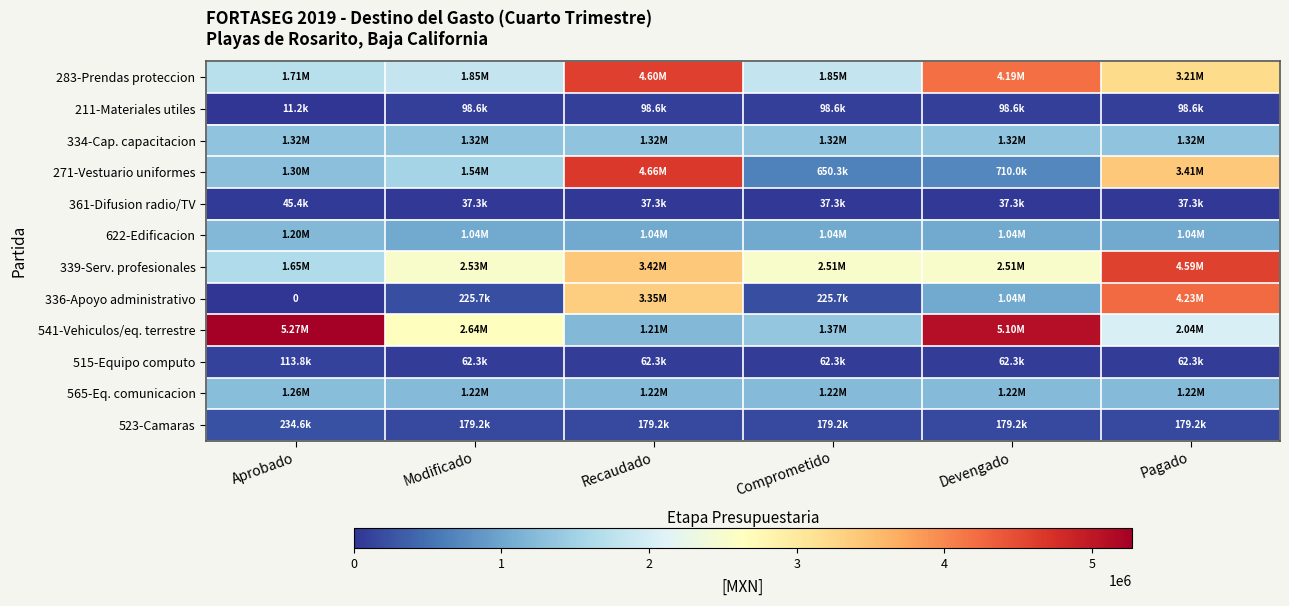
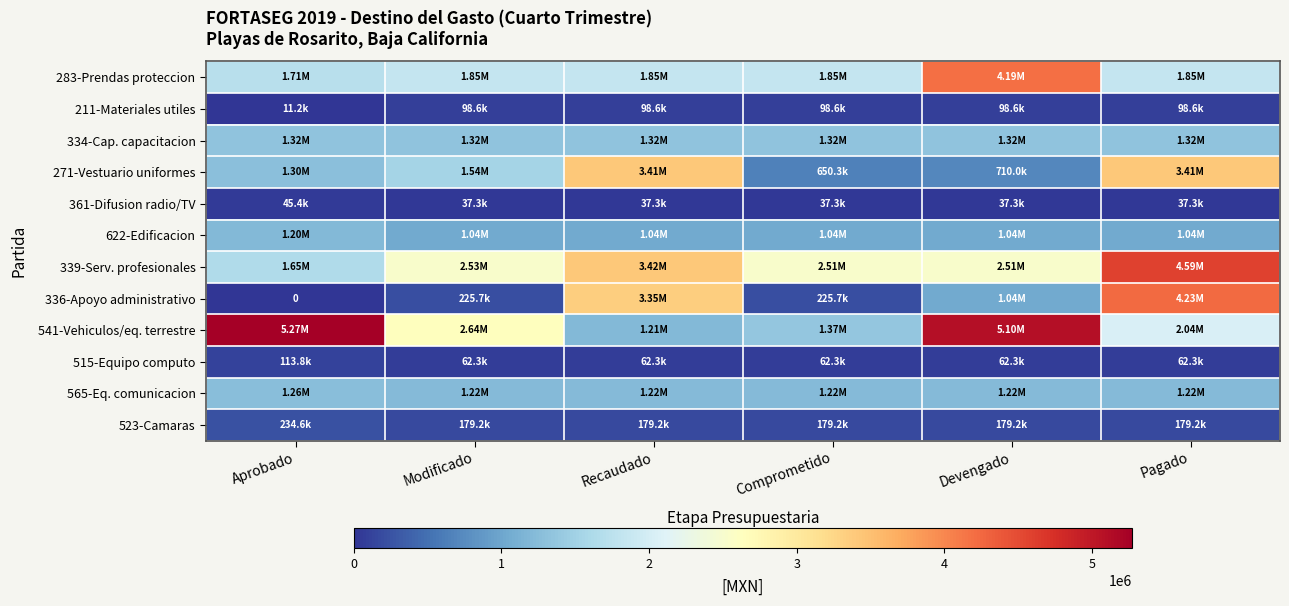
283-Prendas proteccion, Recaudado: 4.60M -> 1.85M
283-Prendas proteccion, Pagado: 3.21M -> 1.85M
271-Vestuario uniformes, Recaudado: 4.66M -> 3.41M
